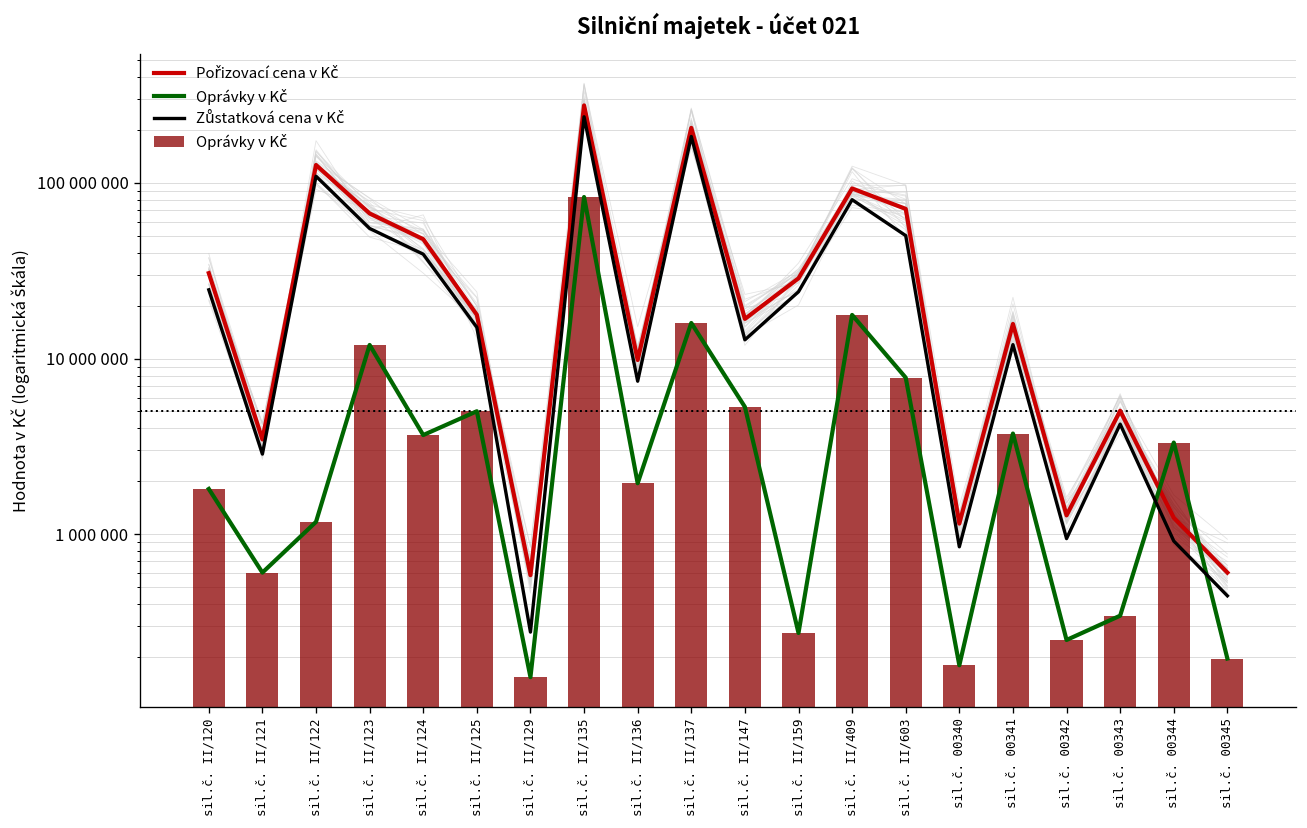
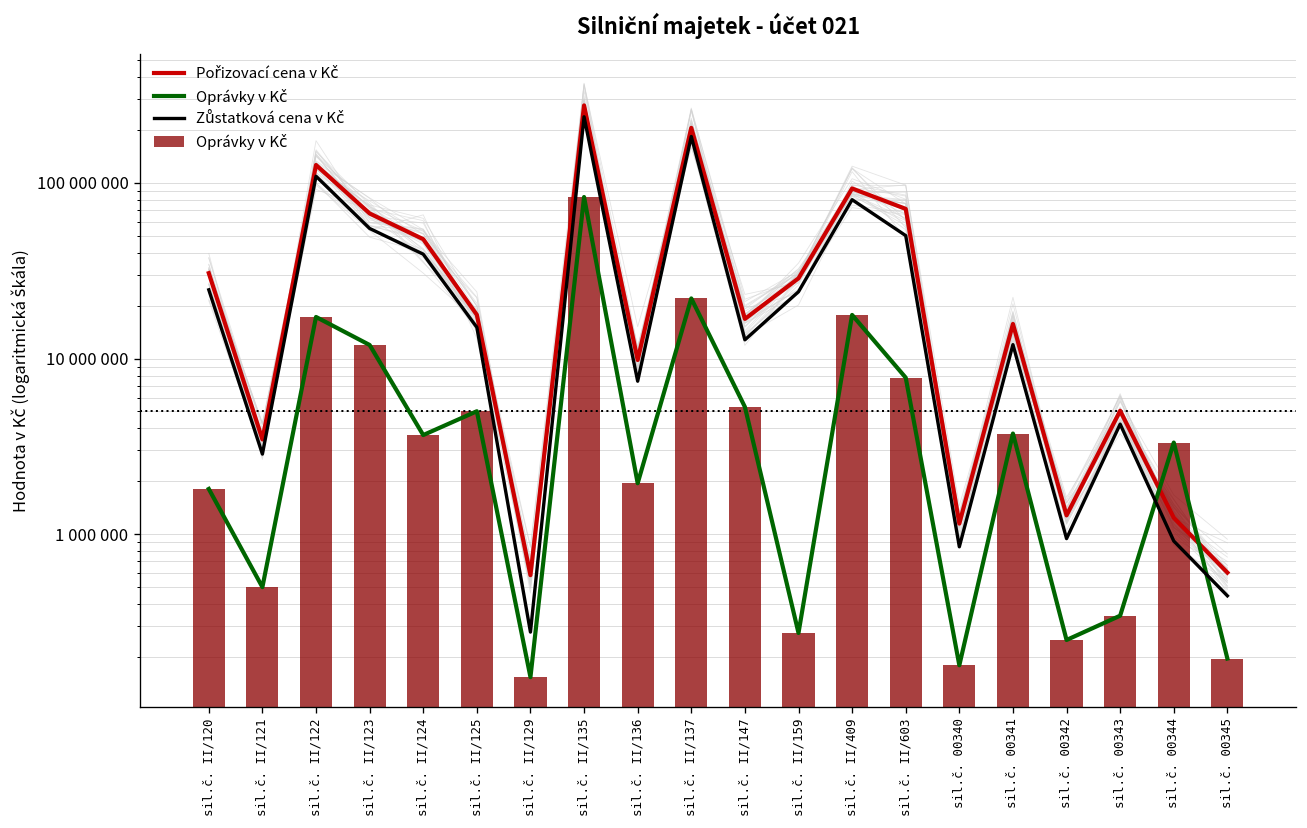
Oprávky v Kč, sil.č. II/121: 600000 -> 500000
Oprávky v Kč, sil.č. II/122: 1200000 -> 17000000
Oprávky v Kč, sil.č. II/137: 16000000 -> 22000000
